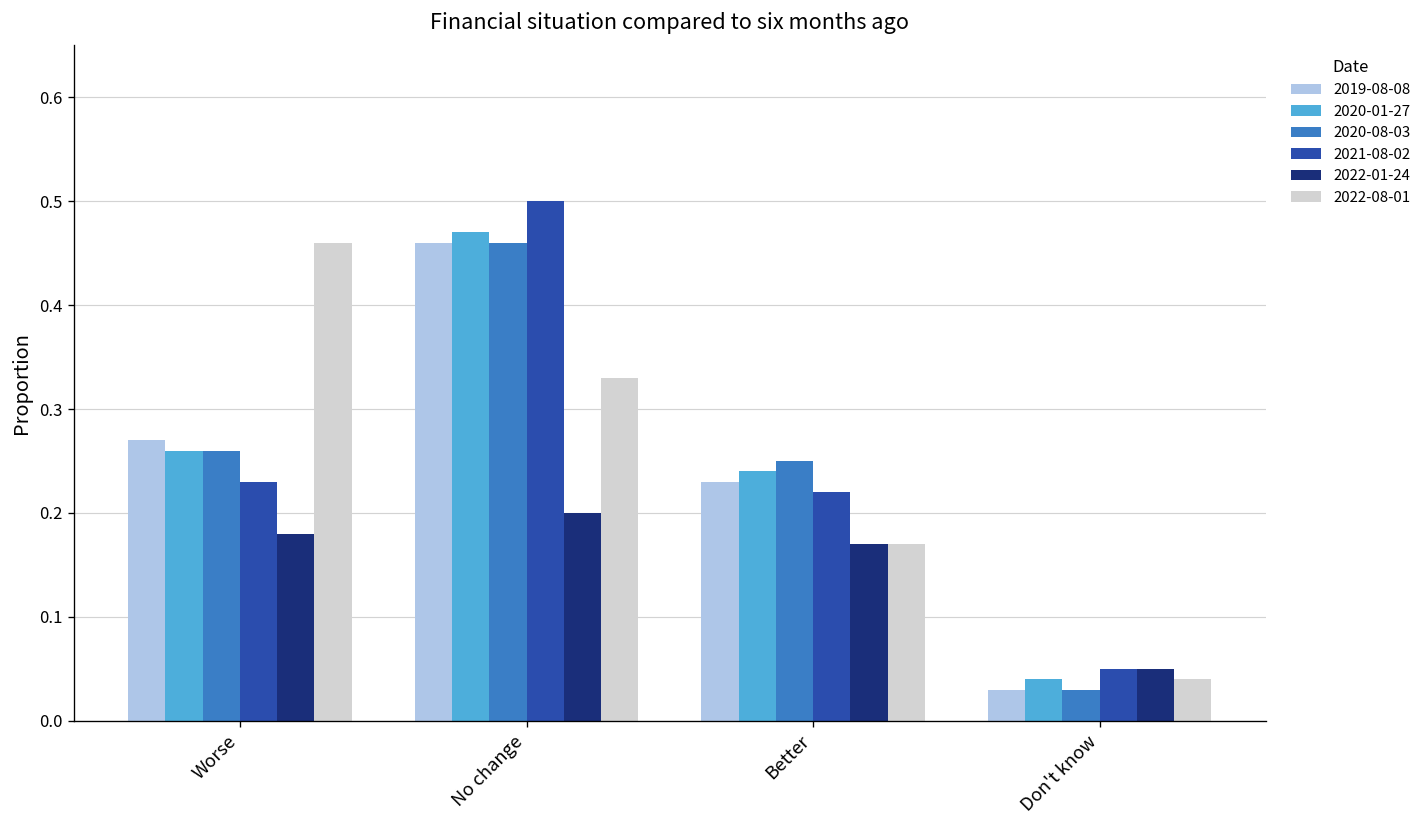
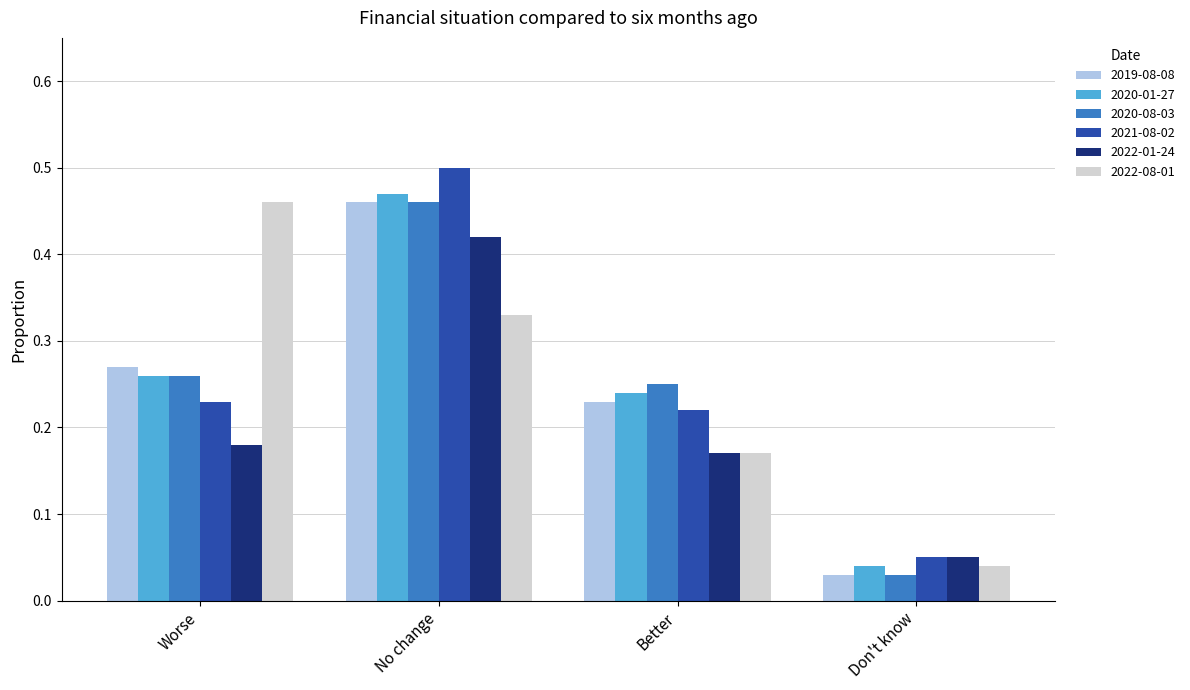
2022-01-24, No change: 0.20 -> 0.42
